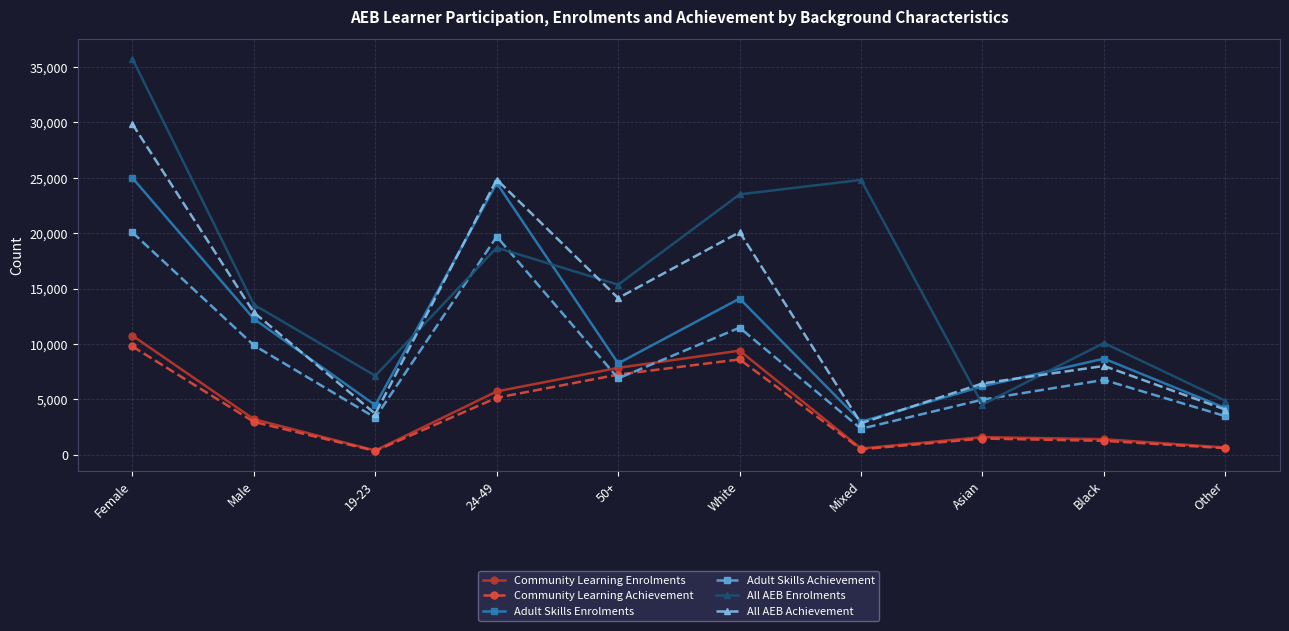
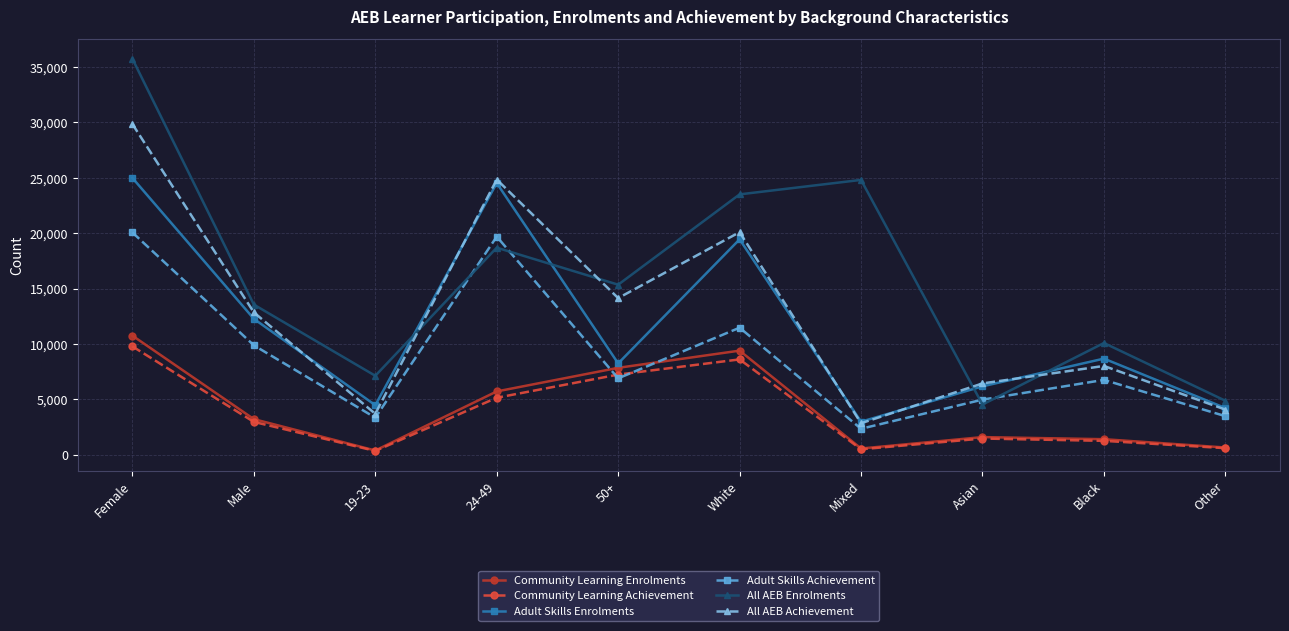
Adult Skills Enrolments, White: 14,100 -> 19,400
